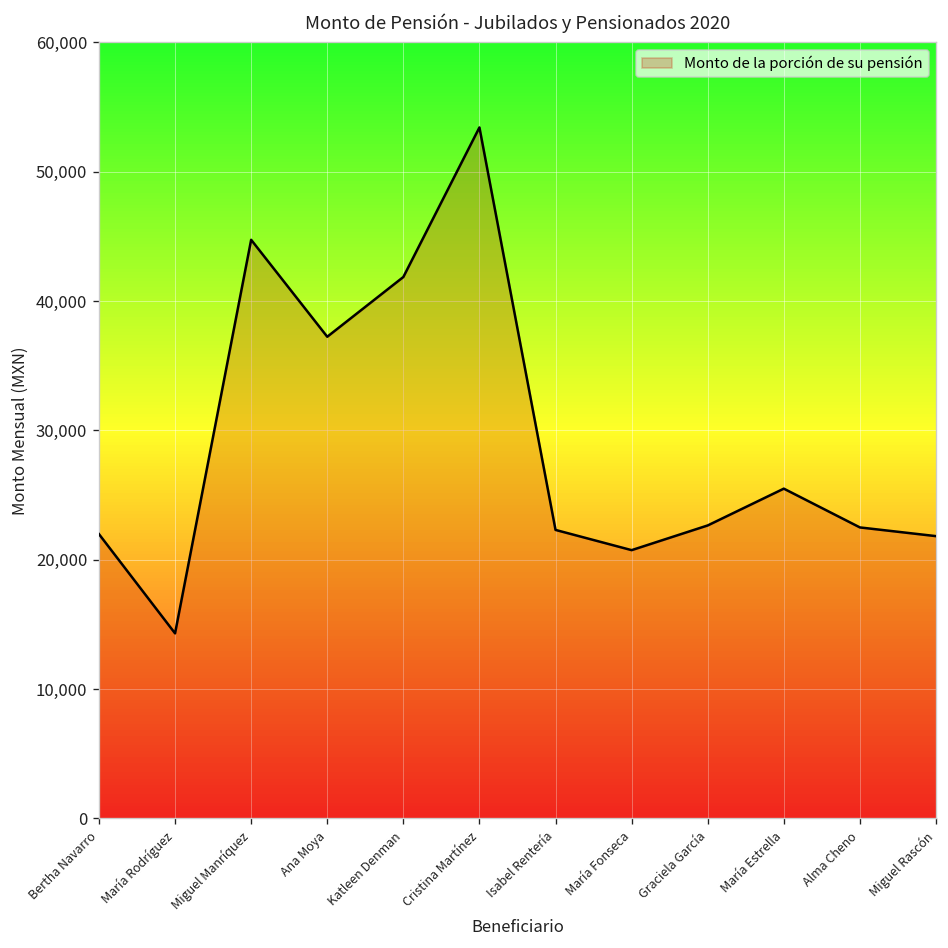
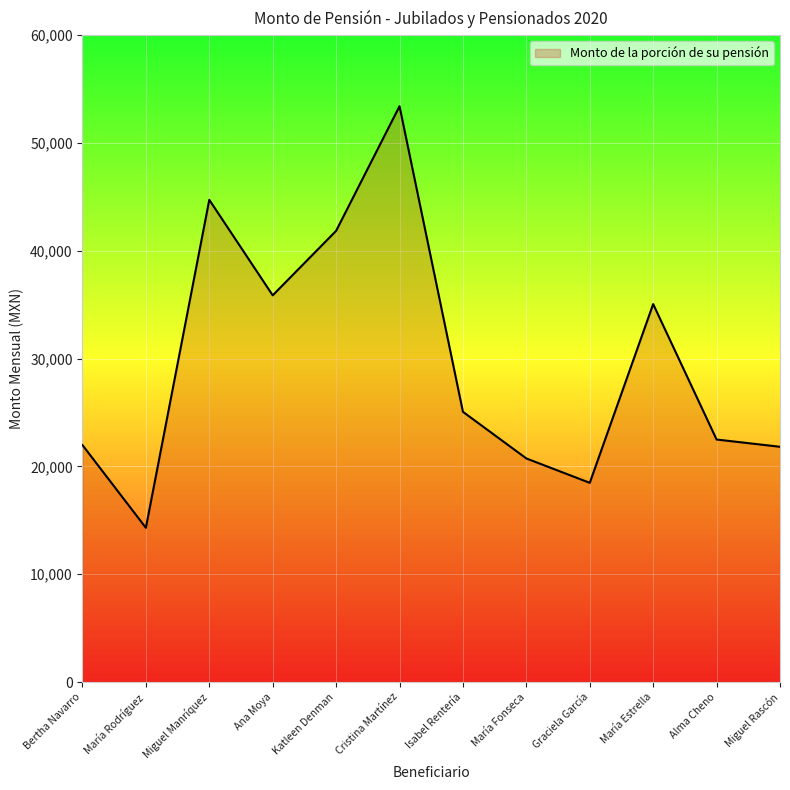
Ana Moya: 37,200 -> 35,900
Isabel Rentería: 22,300 -> 25,100
Graciela García: 22,600 -> 18,500
María Estrella: 25,500 -> 35,100
